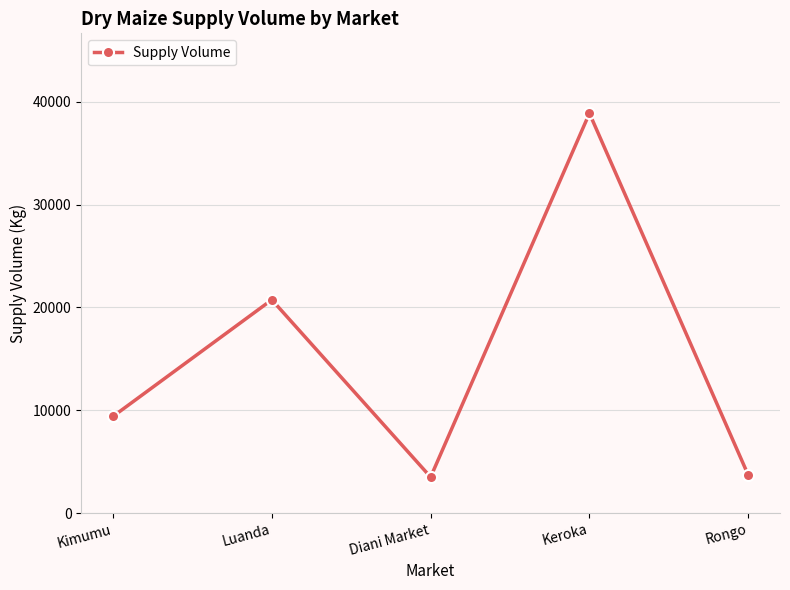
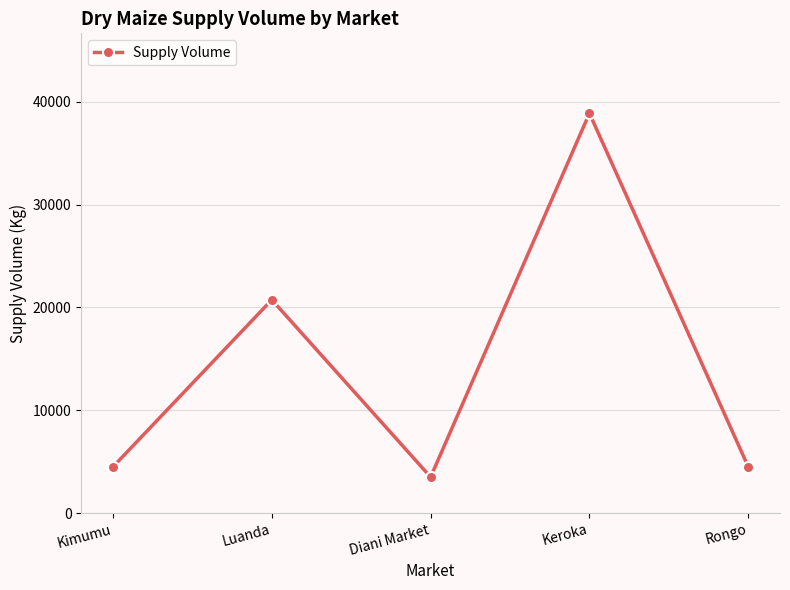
Kimumu: 9400 -> 4500
Rongo: 3700 -> 4500
